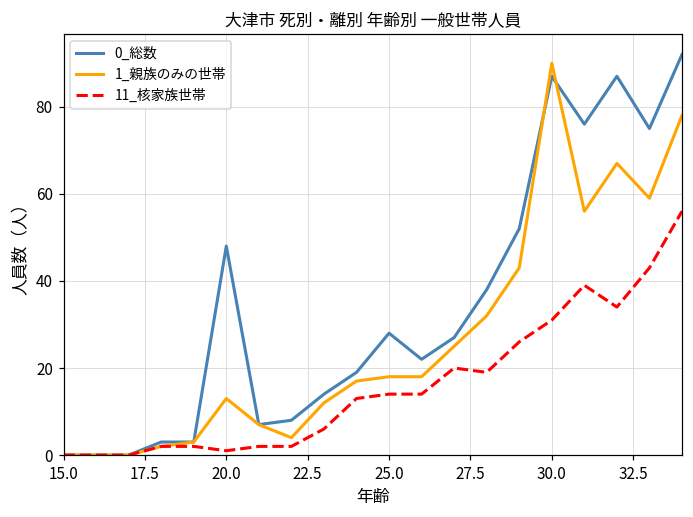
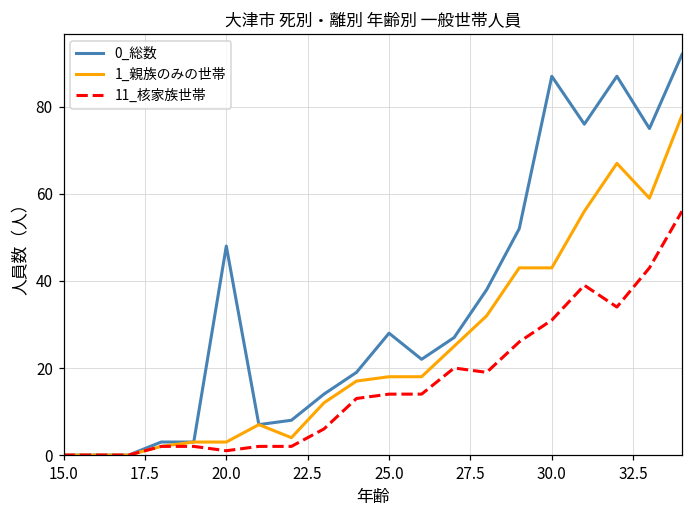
1_親族のみの世帯, 20.0: 13 -> 3
1_親族のみの世帯, 30.0: 90 -> 43
